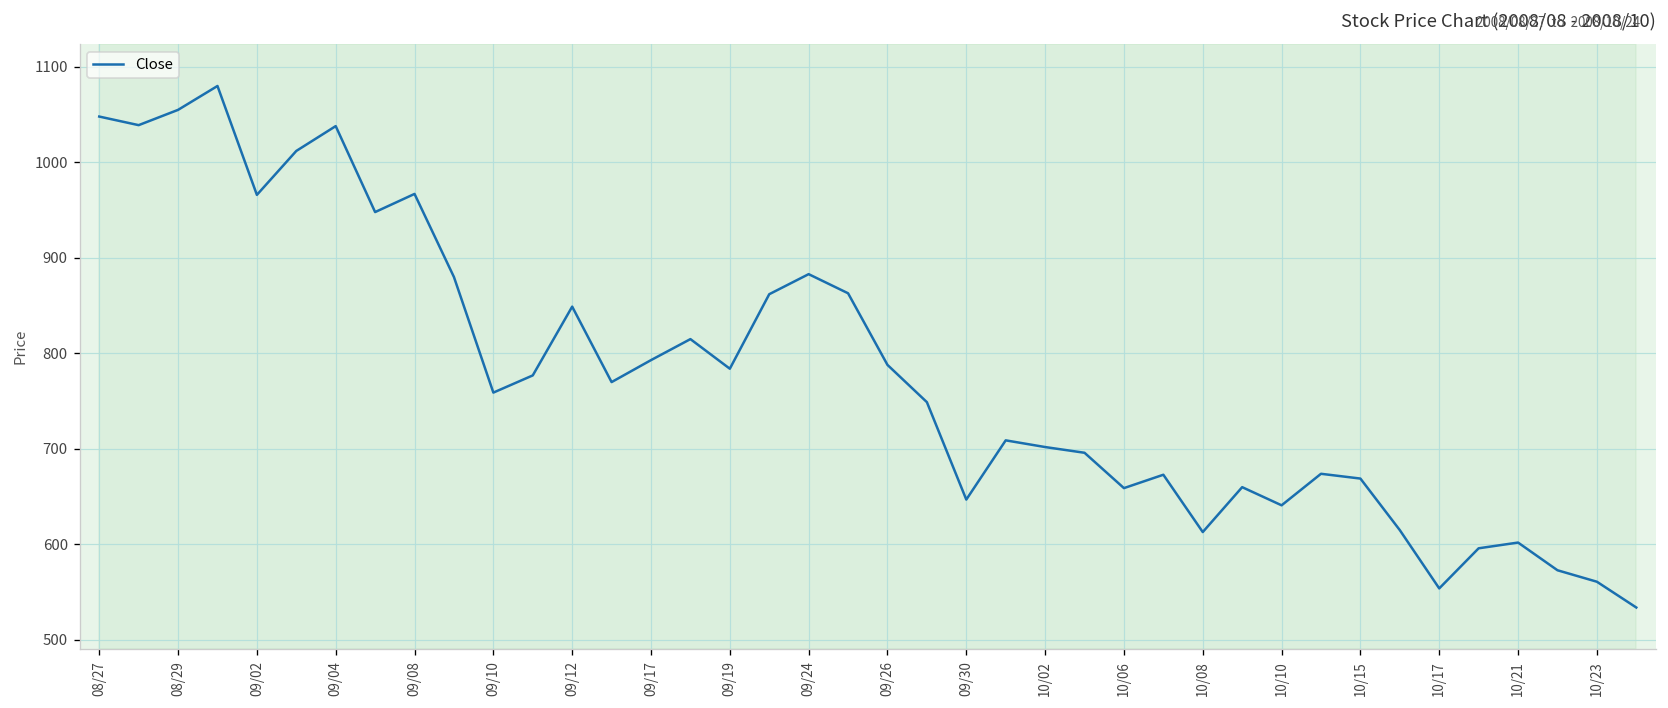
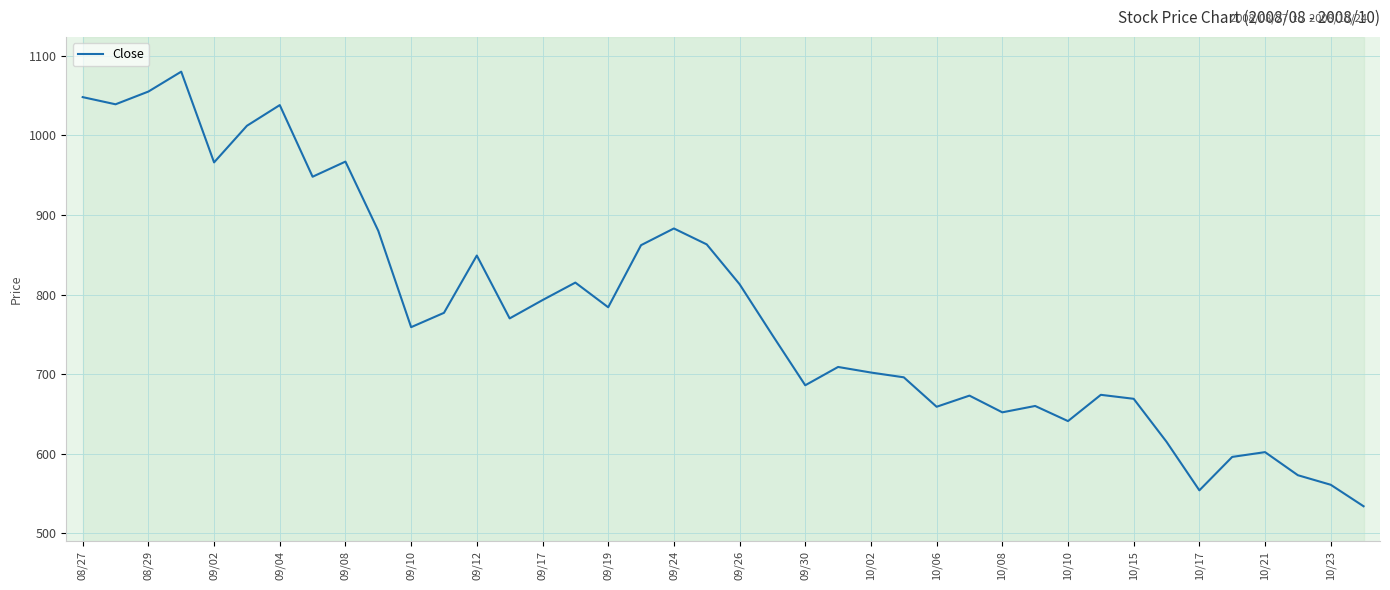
09/26: 790 -> 810
09/30: 650 -> 690
10/08: 610 -> 650
